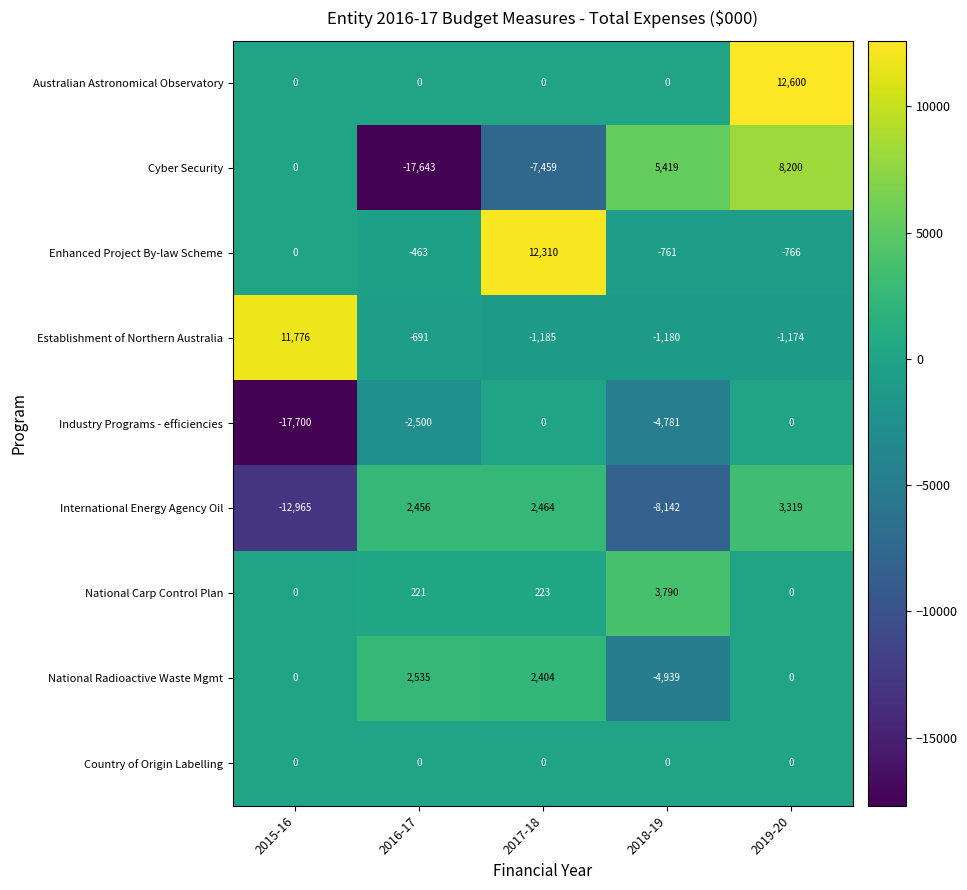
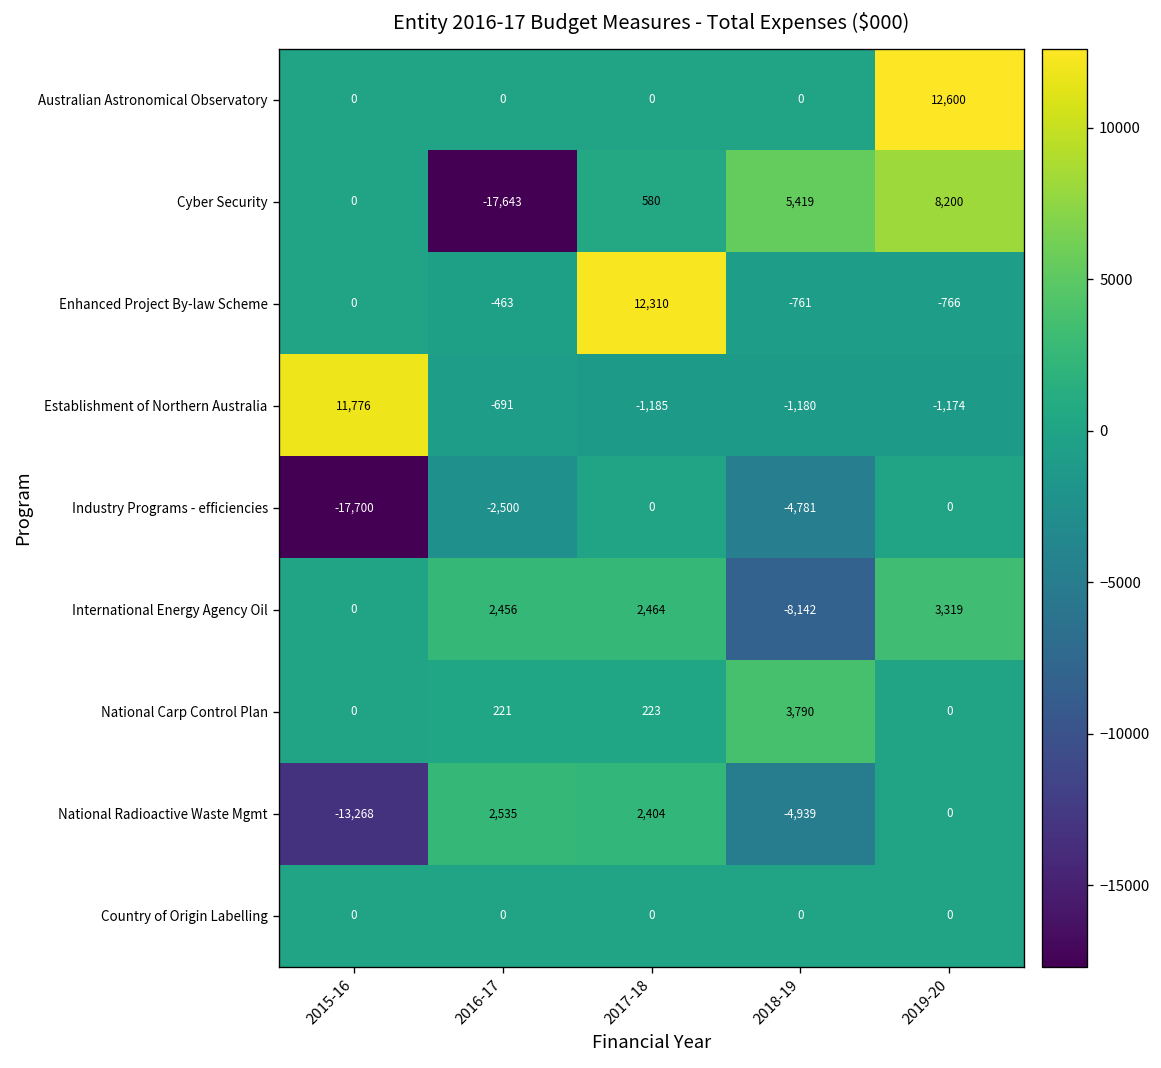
Cyber Security, 2017-18: -7,459 -> 580
International Energy Agency Oil, 2015-16: -12,965 -> 0
National Radioactive Waste Mgmt, 2015-16: 0 -> -13,268
